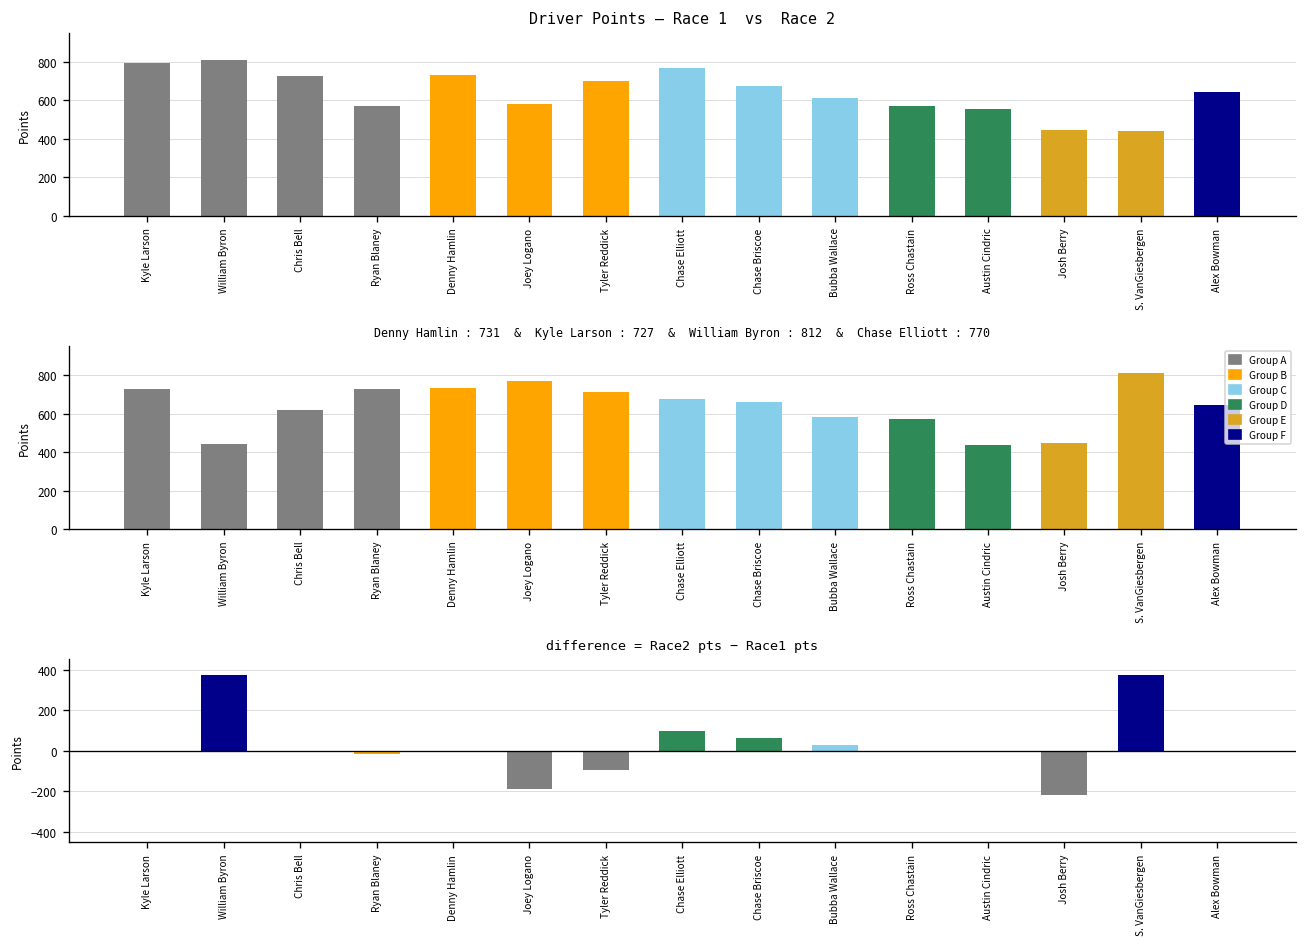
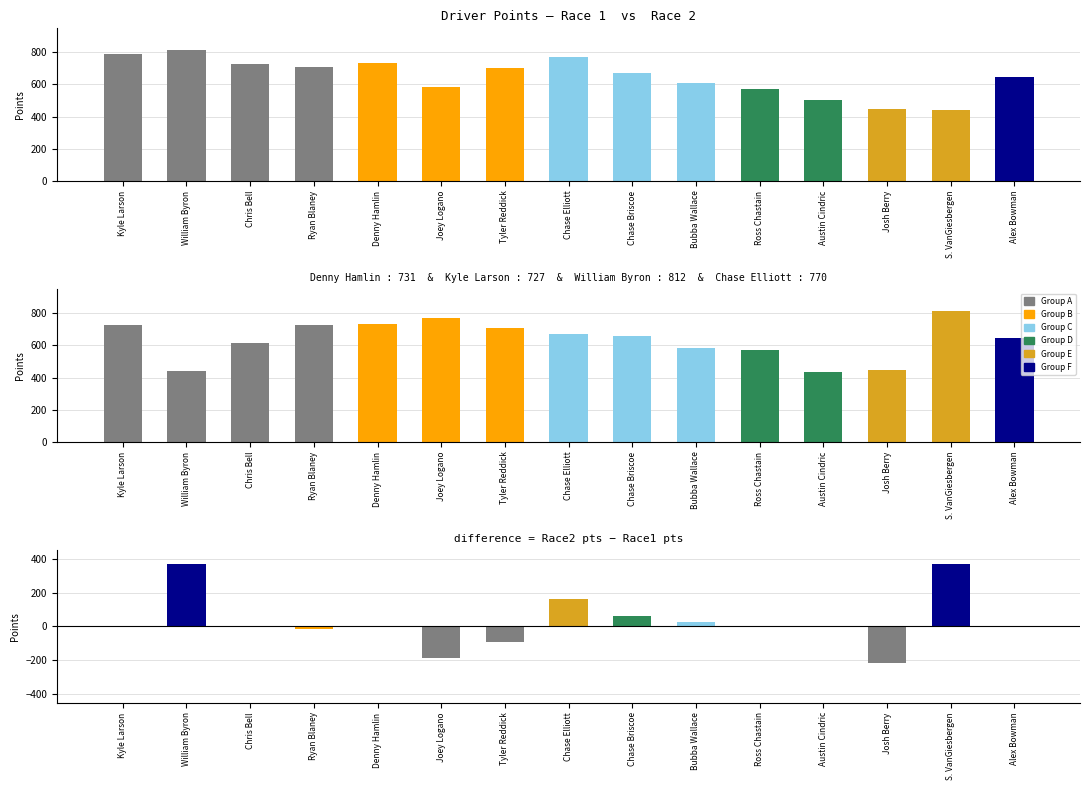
Driver Points — Race 1 vs Race 2, Ryan Blaney: 570 -> 710
Driver Points — Race 1 vs Race 2, Austin Cindric: 550 -> 500
difference = Race2 pts − Race1 pts, Chase Elliott: 100 -> 160
